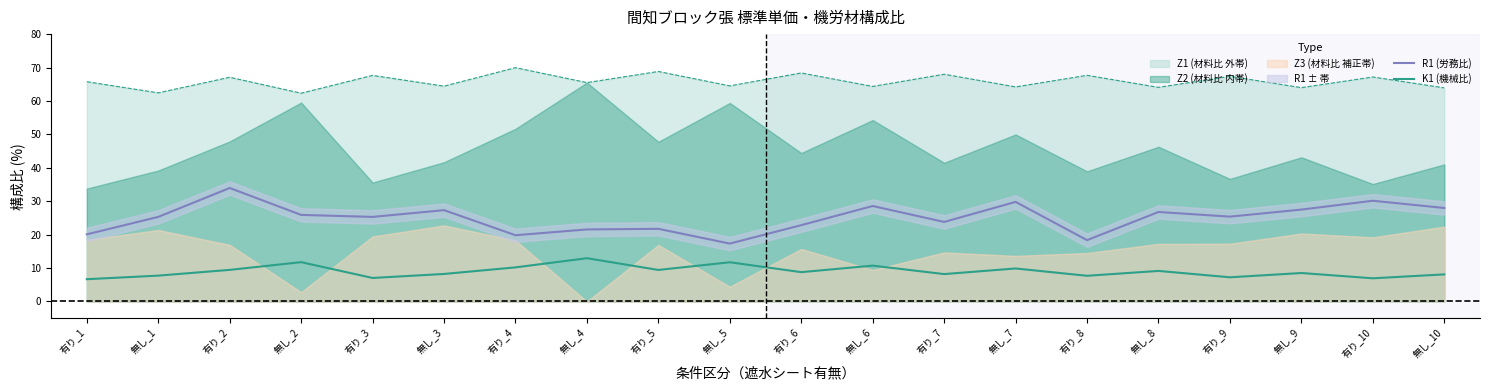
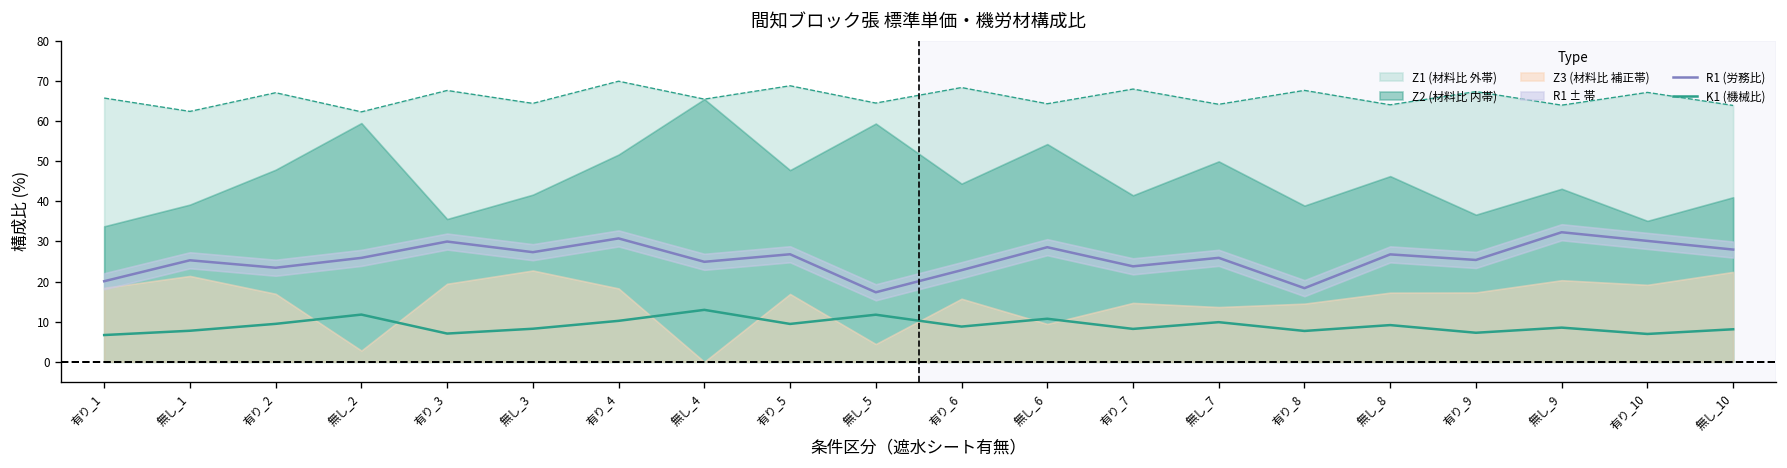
R1 (労務比), 有り_2: 34 -> 23
R1 (労務比), 有り_3: 25 -> 30
R1 (労務比), 有り_4: 20 -> 31
R1 (労務比), 無し_4: 22 -> 25
R1 (労務比), 有り_5: 22 -> 27
R1 (労務比), 無し_7: 30 -> 26
R1 (労務比), 無し_9: 28 -> 32
